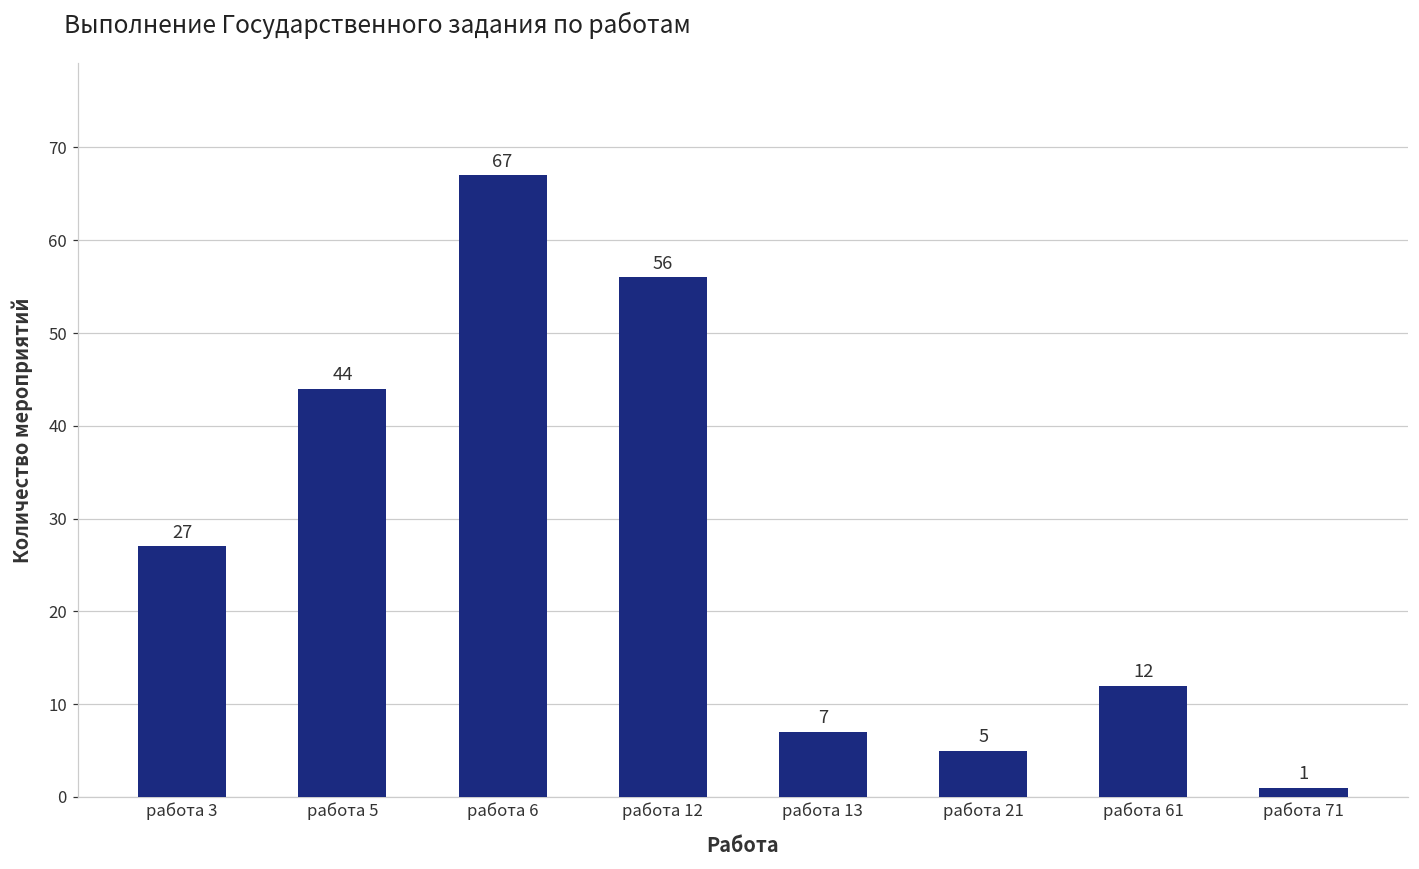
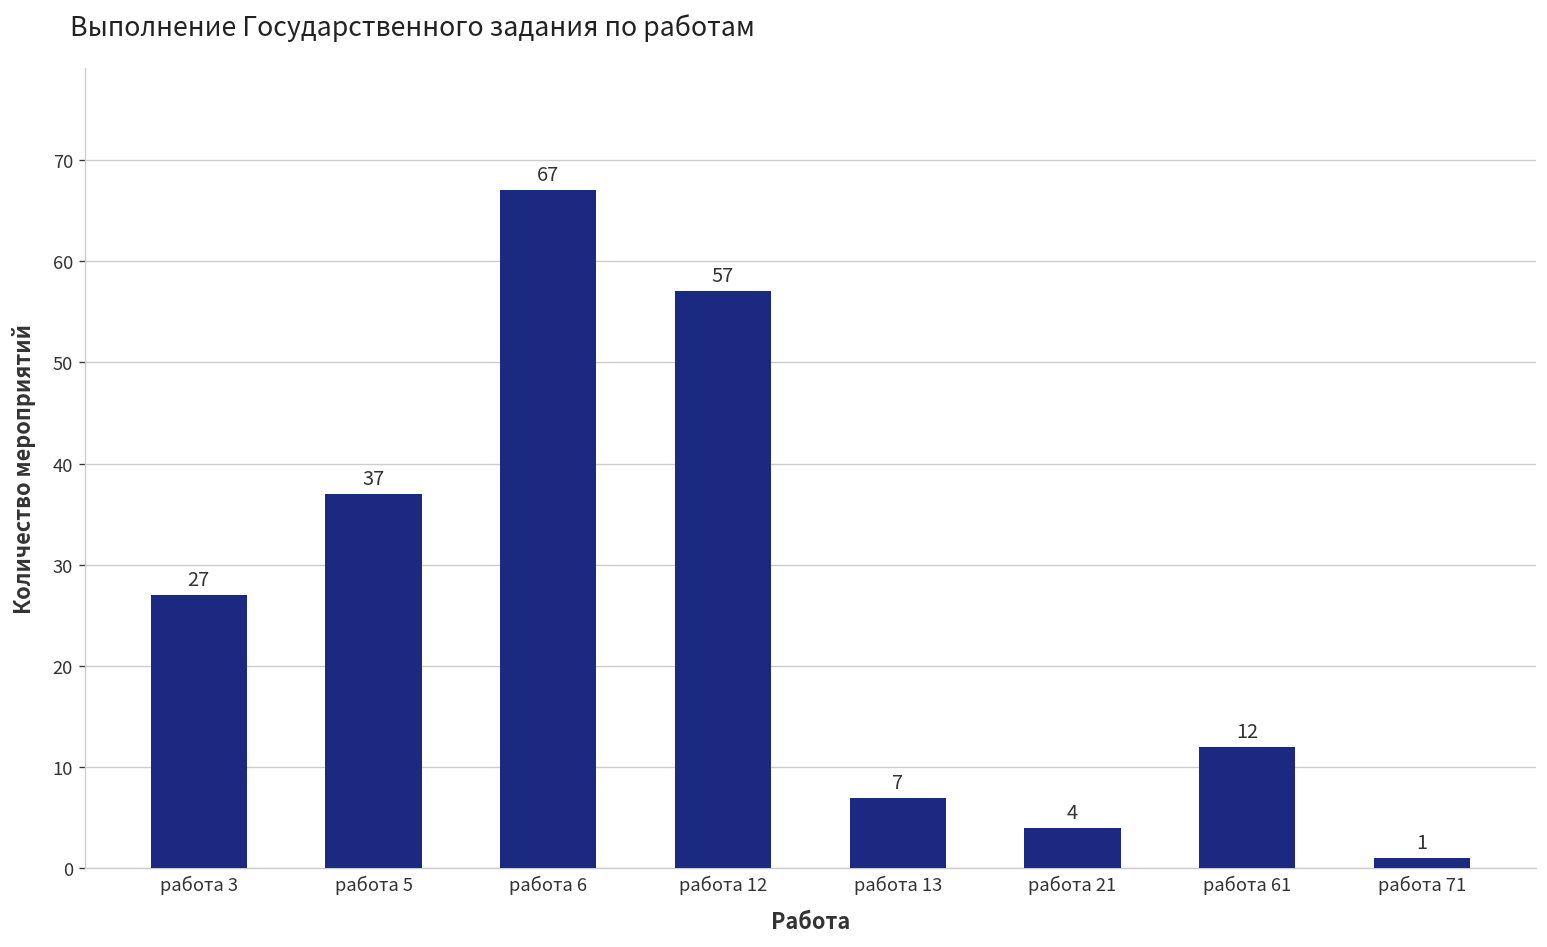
работа 5: 44 -> 37
работа 12: 56 -> 57
работа 21: 5 -> 4
